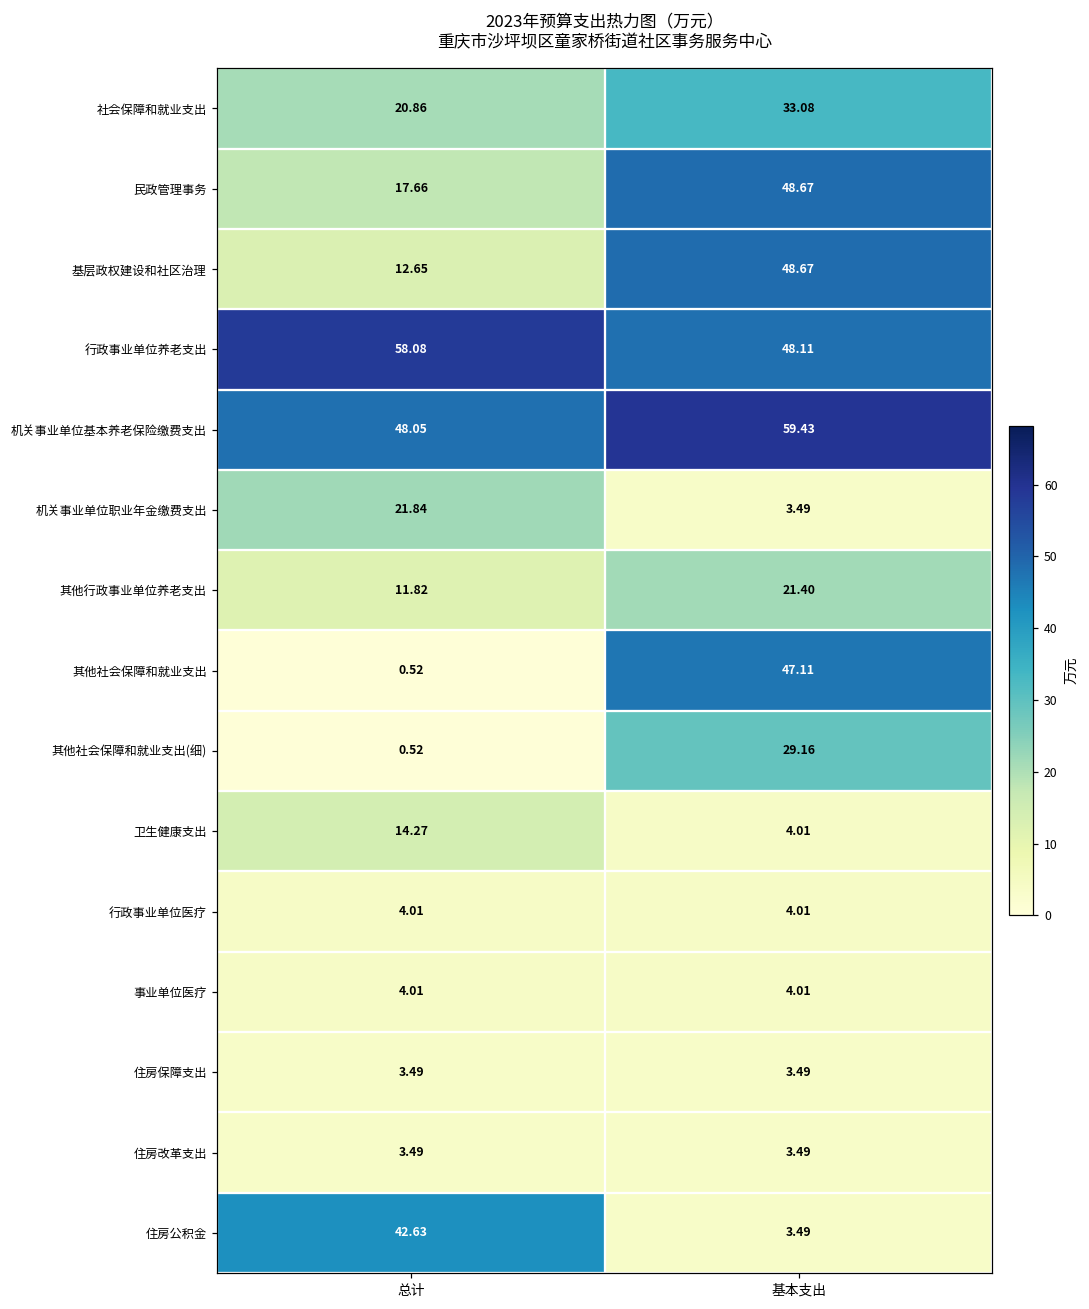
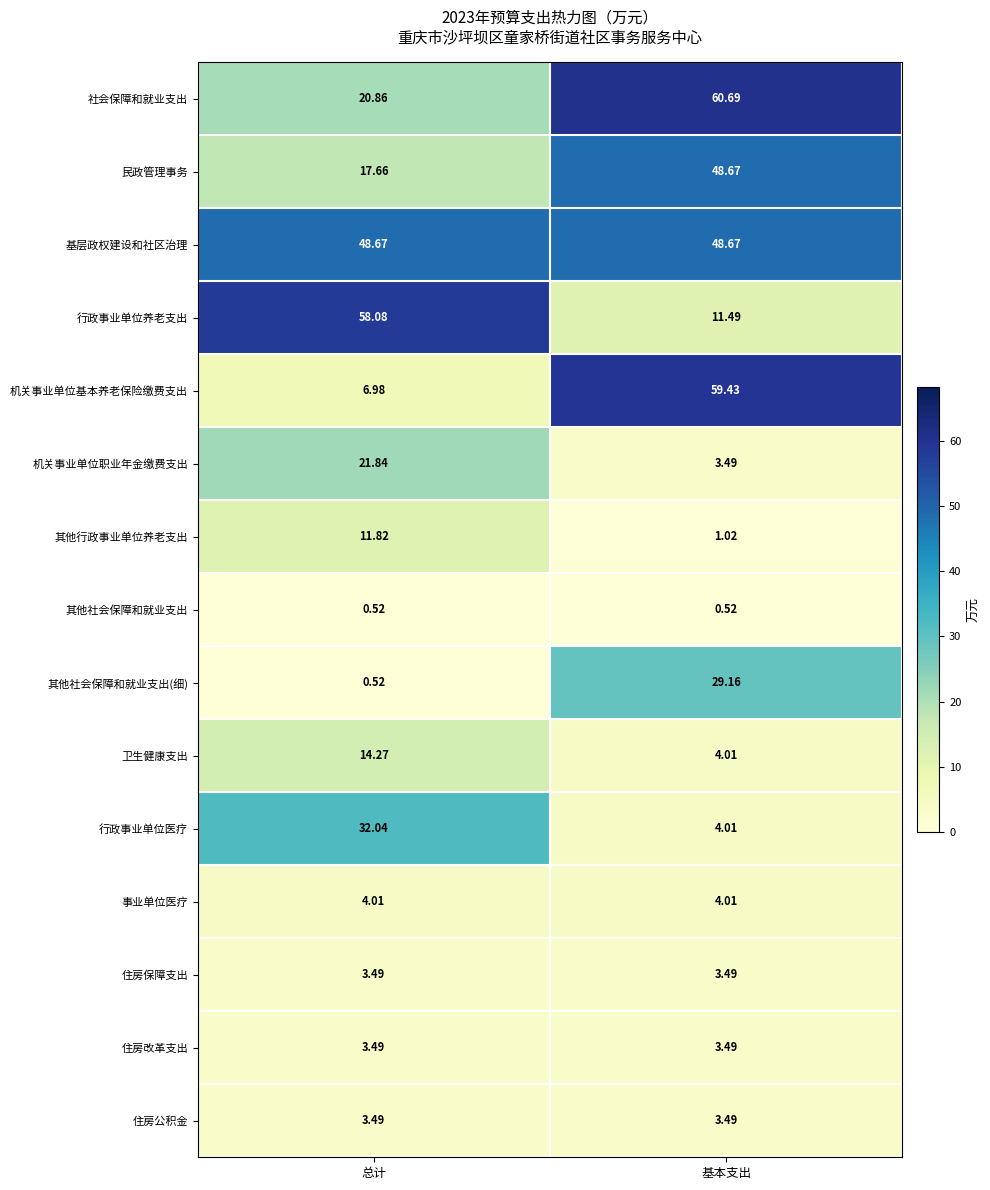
社会保障和就业支出, 基本支出: 33.08 -> 60.69
基层政权建设和社区治理, 总计: 12.65 -> 48.67
行政事业单位养老支出, 基本支出: 48.11 -> 11.49
机关事业单位基本养老保险缴费支出, 总计: 48.05 -> 6.98
其他行政事业单位养老支出, 基本支出: 21.40 -> 1.02
其他社会保障和就业支出, 基本支出: 47.11 -> 0.52
行政事业单位医疗, 总计: 4.01 -> 32.04
住房公积金, 总计: 42.63 -> 3.49
